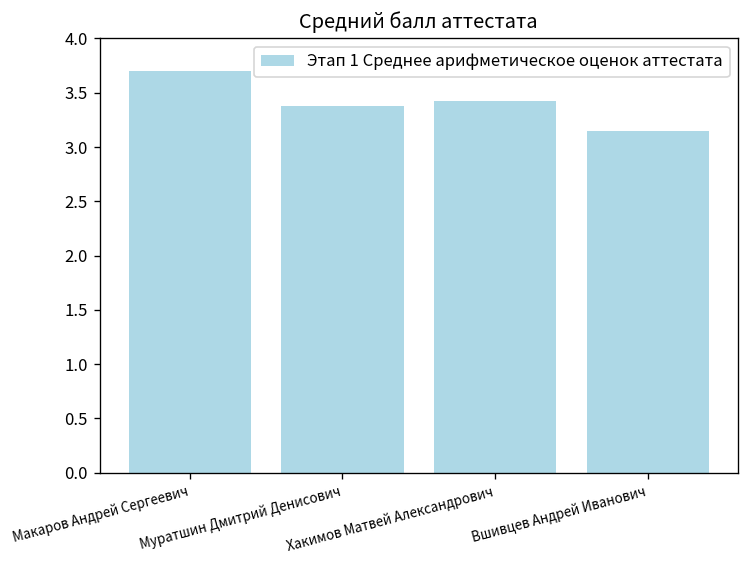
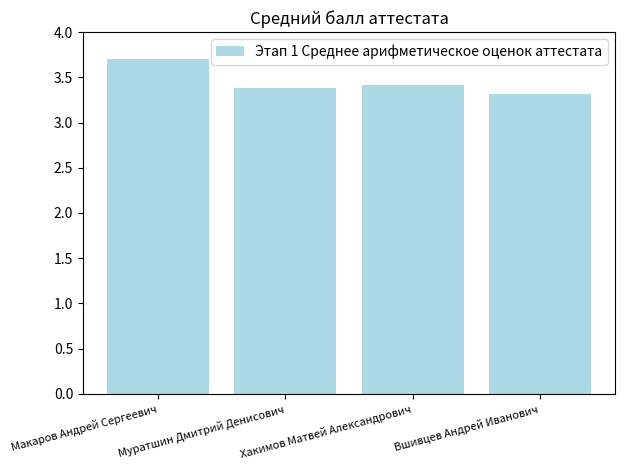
Вшивцев Андрей Иванович: 3.2 -> 3.3
